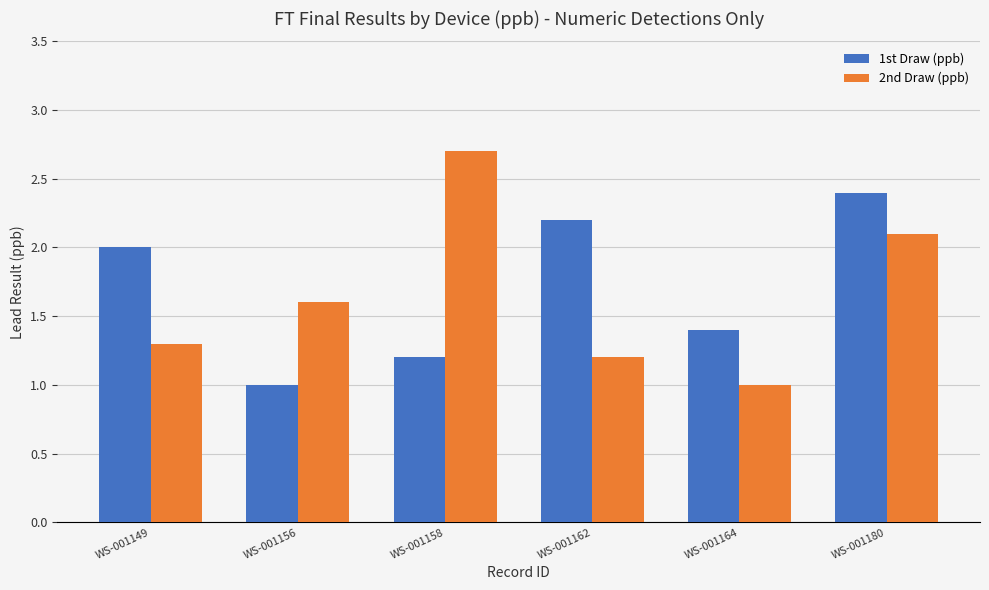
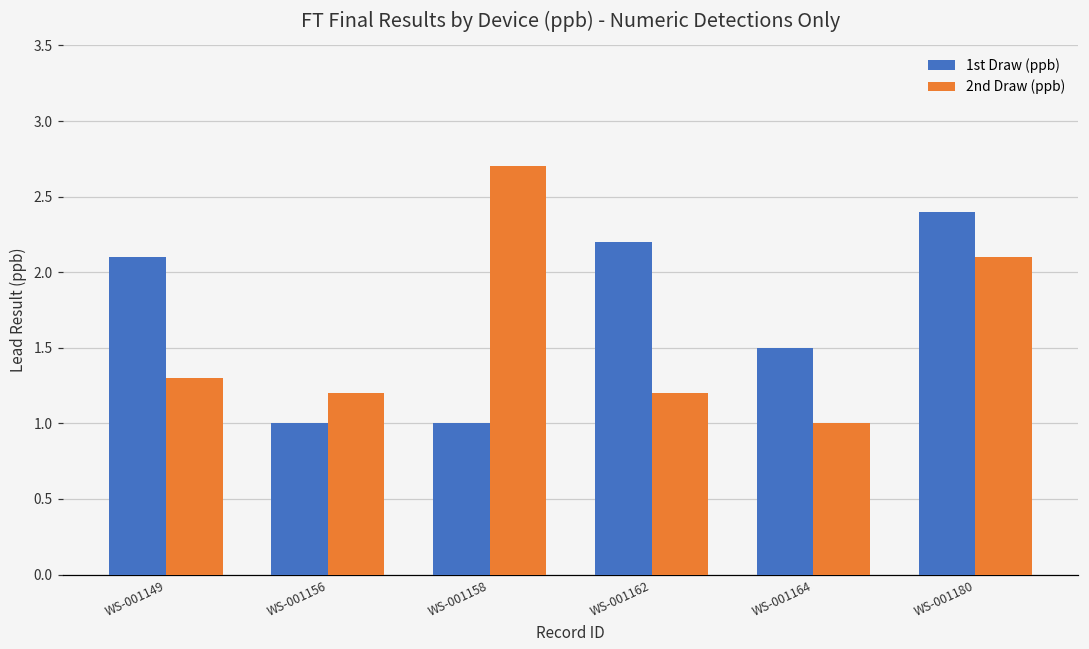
1st Draw (ppb), WS-001149: 2.0 -> 2.1
2nd Draw (ppb), WS-001156: 1.6 -> 1.2
1st Draw (ppb), WS-001158: 1.2 -> 1.0
1st Draw (ppb), WS-001164: 1.4 -> 1.5
